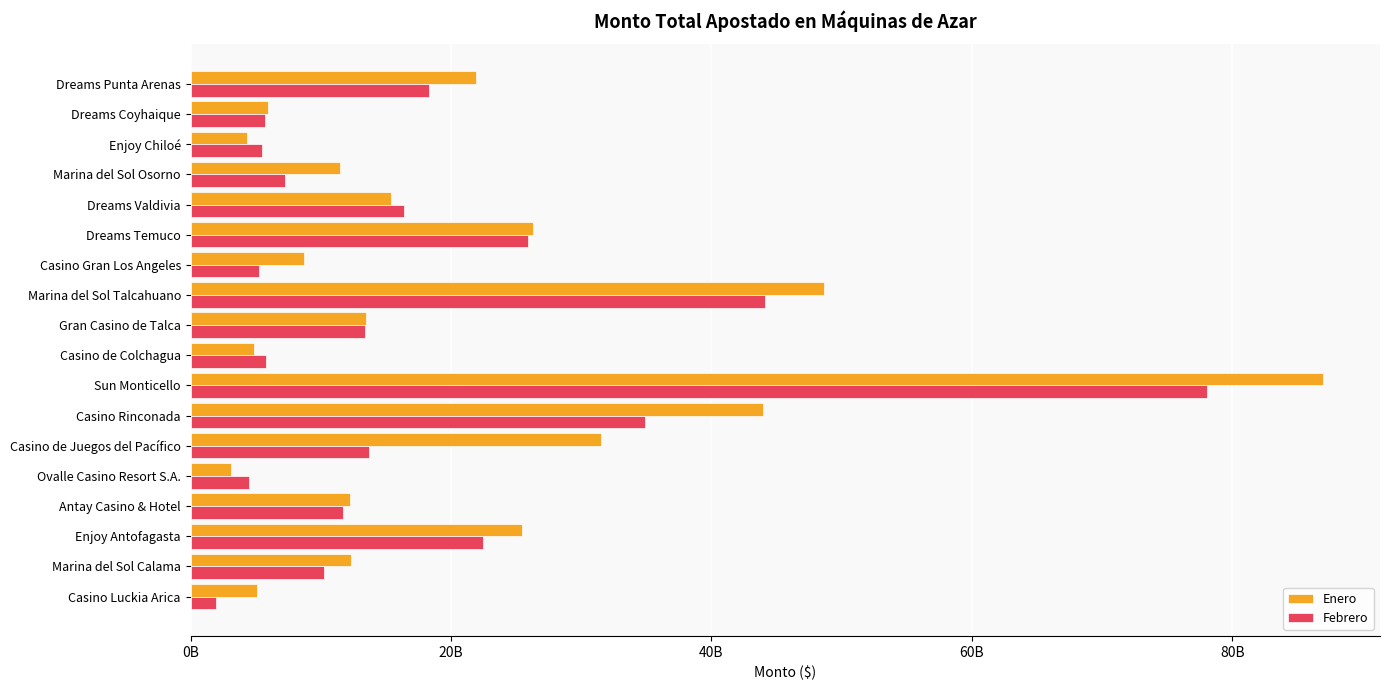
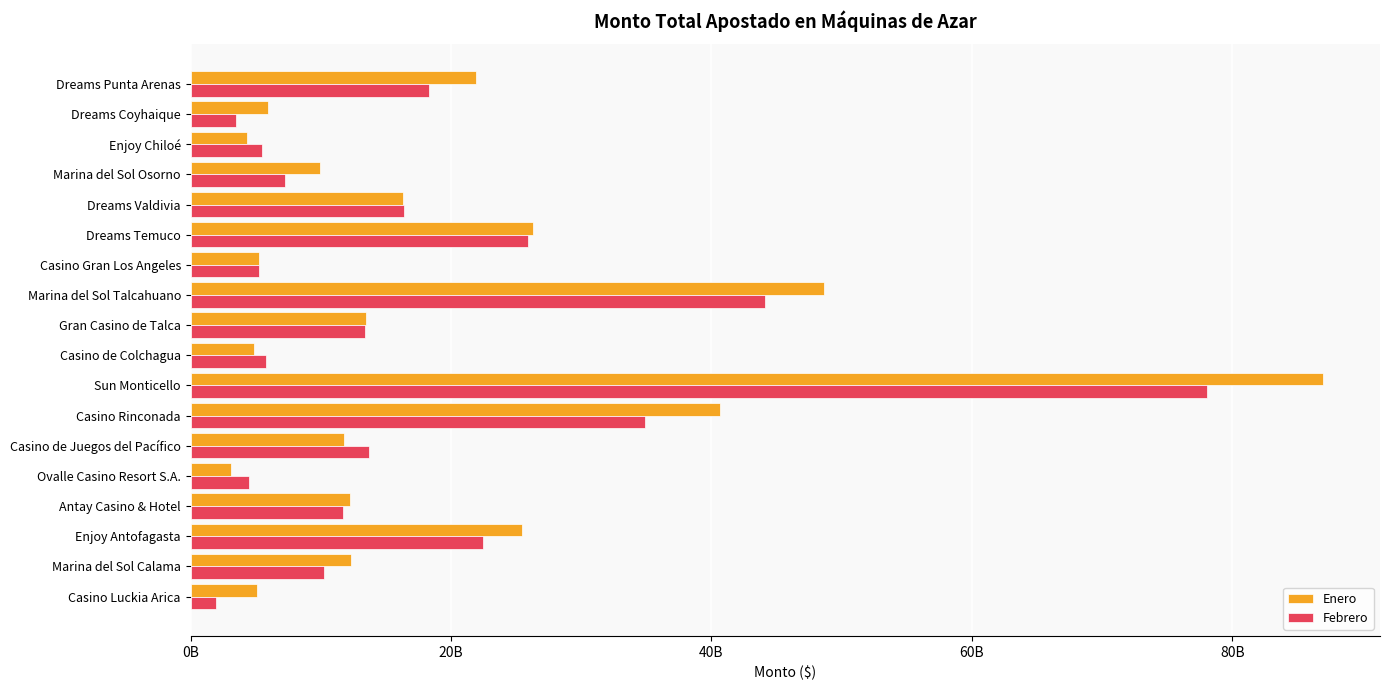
Febrero, Dreams Coyhaique: 5700000000 -> 3500000000
Enero, Marina del Sol Osorno: 11500000000 -> 10000000000
Enero, Dreams Valdivia: 15400000000 -> 16300000000
Enero, Casino Gran Los Angeles: 8700000000 -> 5200000000
Enero, Casino Rinconada: 44000000000 -> 40700000000
Enero, Casino de Juegos del Pacífico: 31500000000 -> 11800000000
